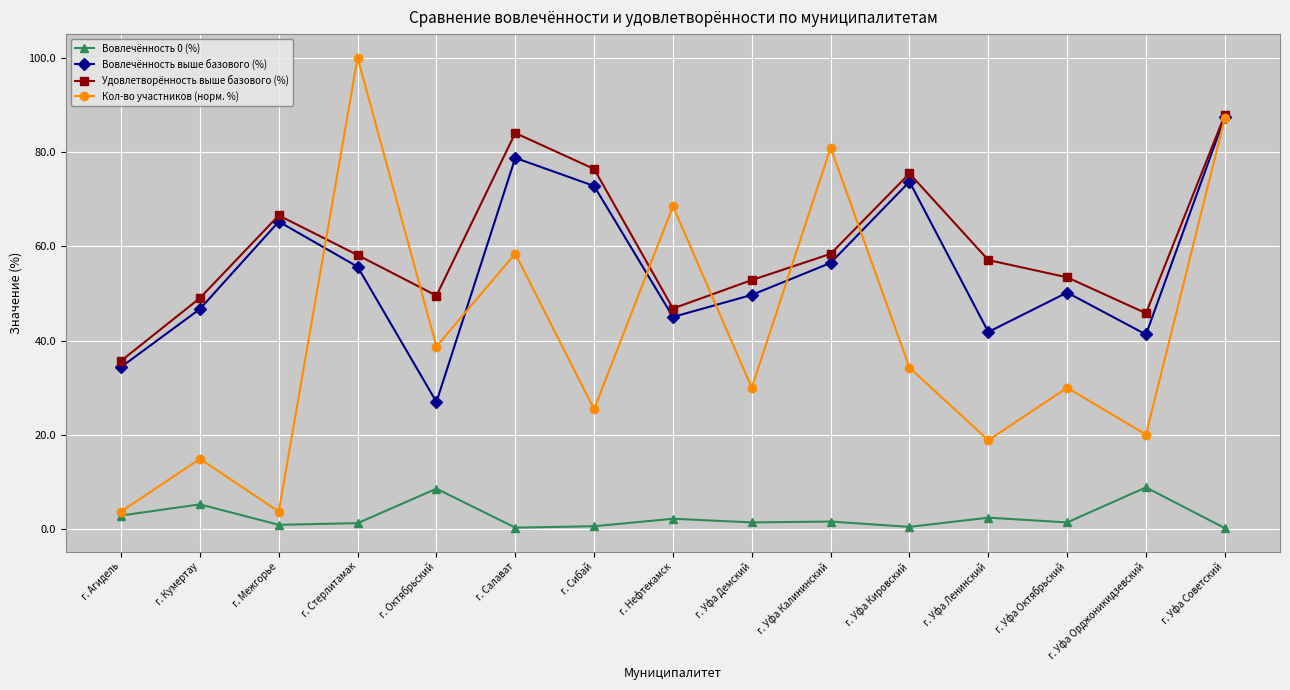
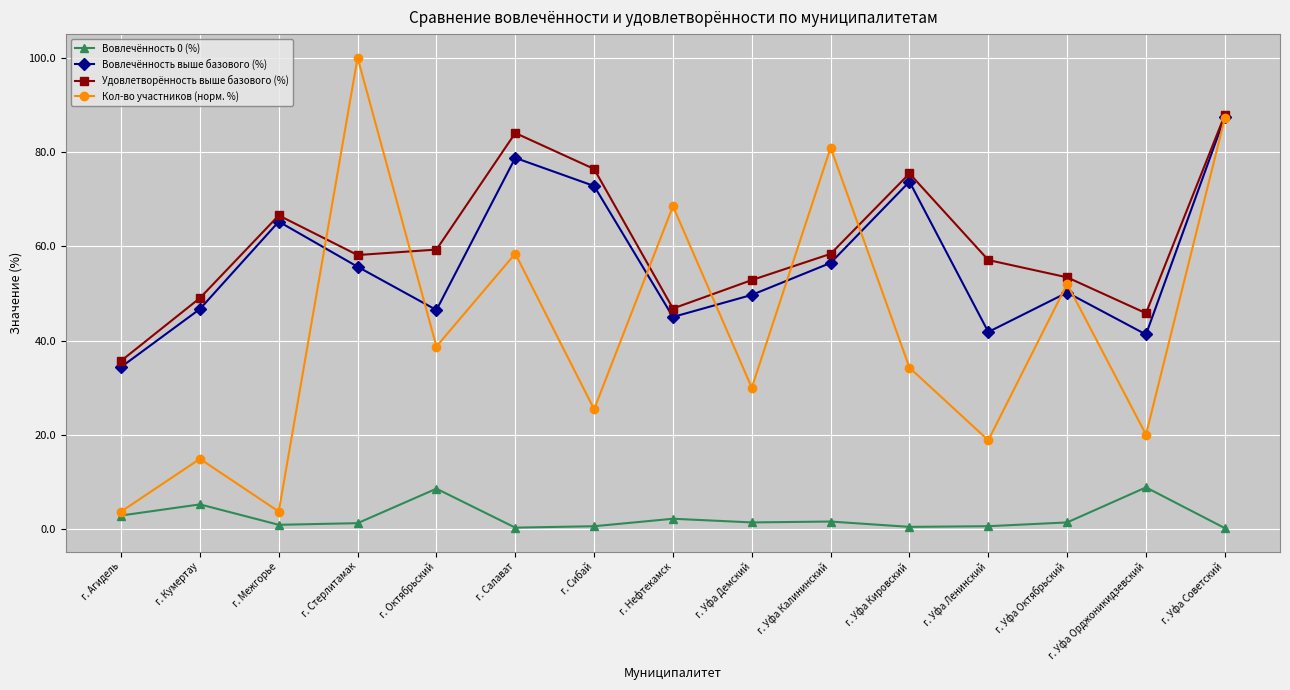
Вовлечённость выше базового (%), г. Октябрьский: 27 -> 47
Удовлетворённость выше базового (%), г. Октябрьский: 50 -> 59
Вовлечённость 0 (%), г. Уфа Ленинский: 2 -> 1
Кол-во участников (норм. %), г. Уфа Октябрьский: 30 -> 52
